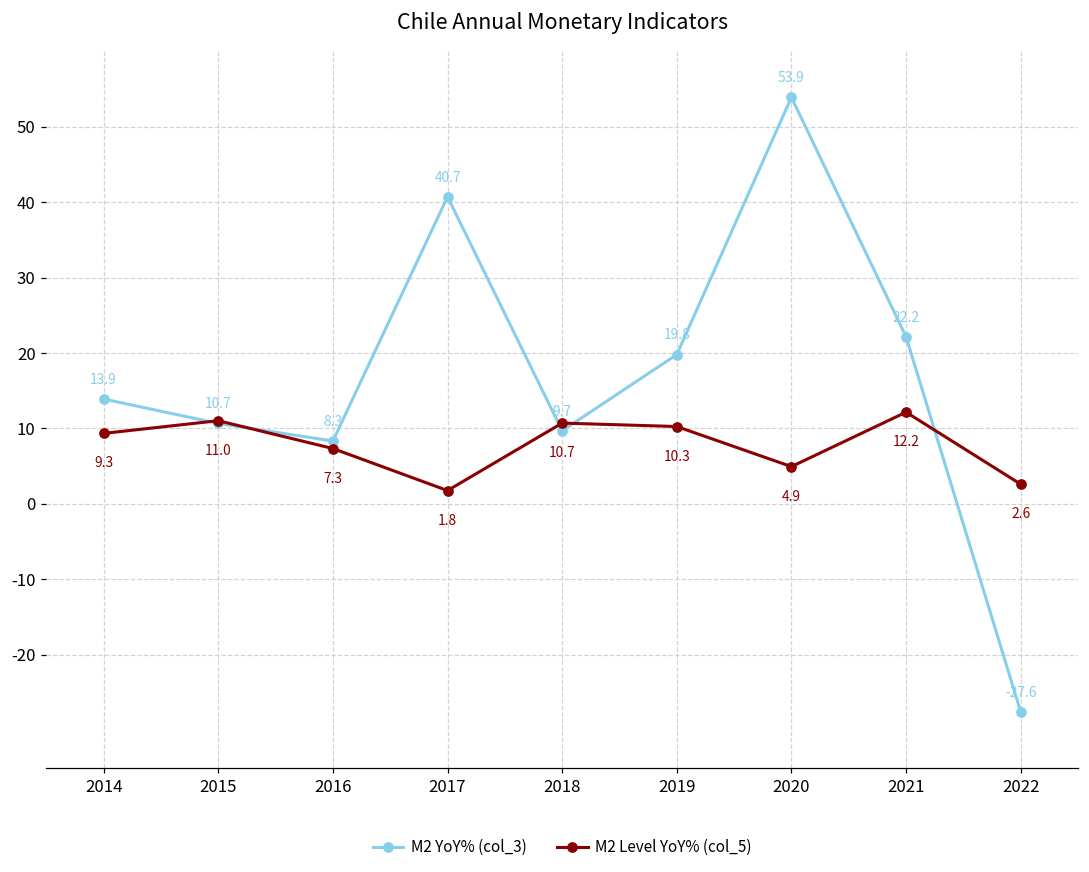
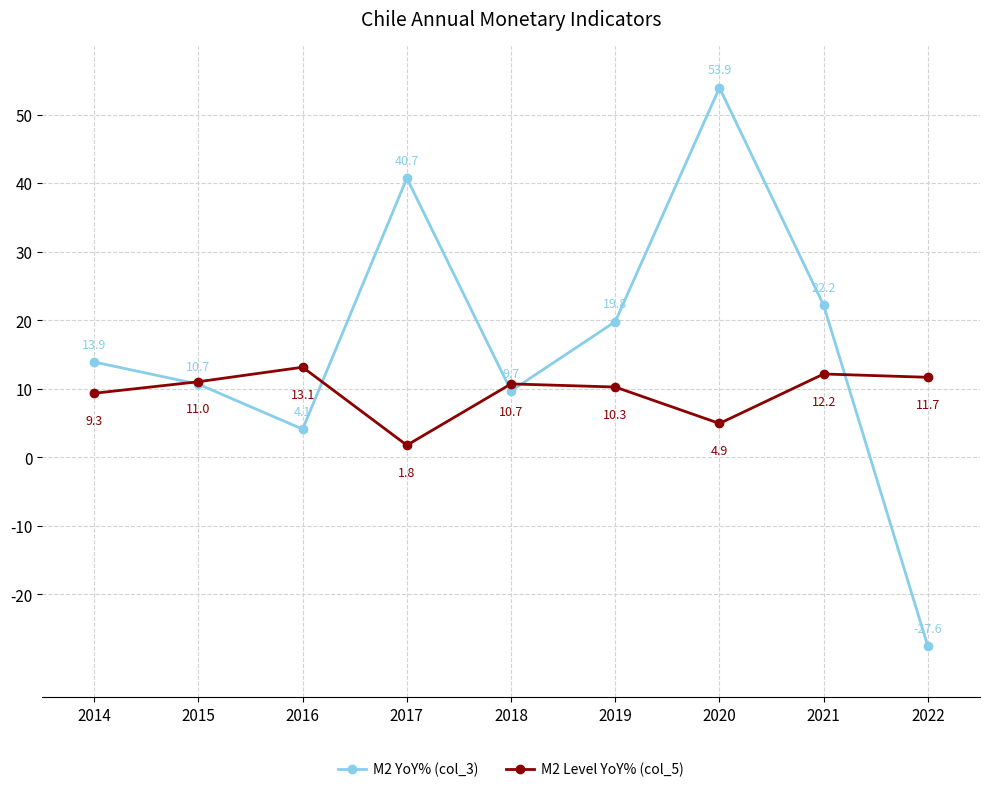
M2 YoY% (col_3), 2016: 8.3 -> 4.1
M2 Level YoY% (col_5), 2016: 7.3 -> 13.1
M2 Level YoY% (col_5), 2022: 2.6 -> 11.7
